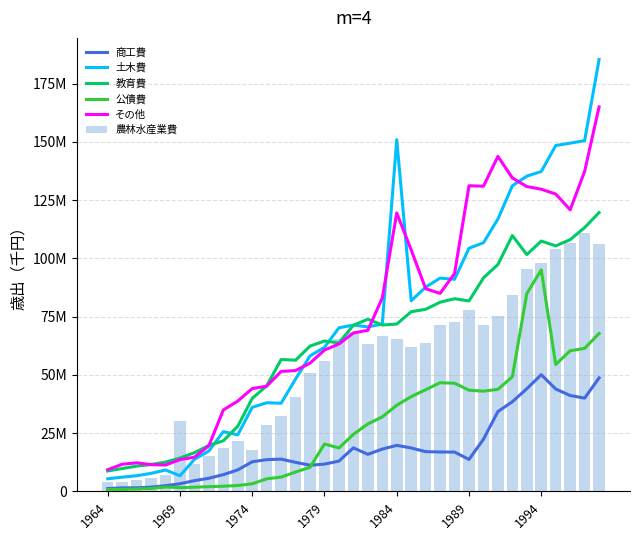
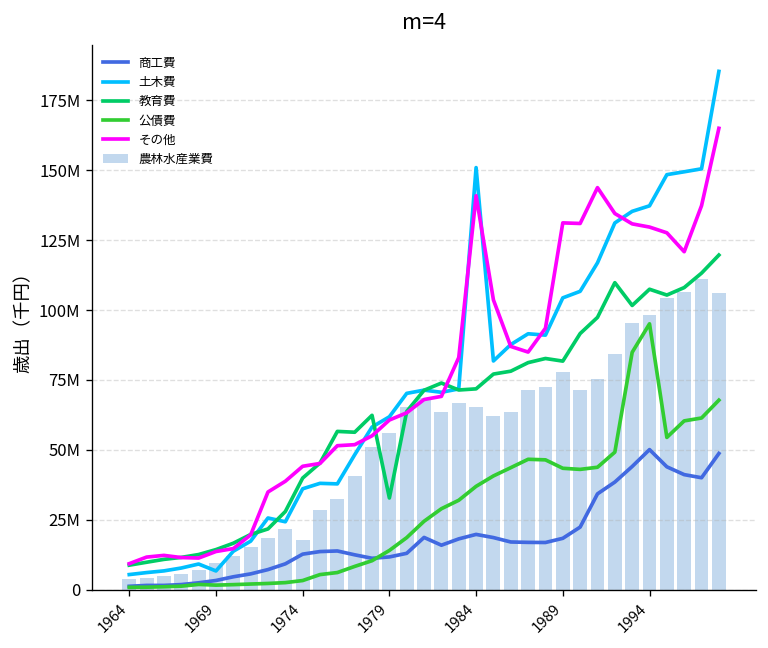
農林水産業費, 1969: 30000000 -> 10000000
教育費, 1979: 65000000 -> 33000000
公債費, 1979: 20000000 -> 14000000
その他, 1984: 119000000 -> 141000000
商工費, 1989: 14000000 -> 18000000
